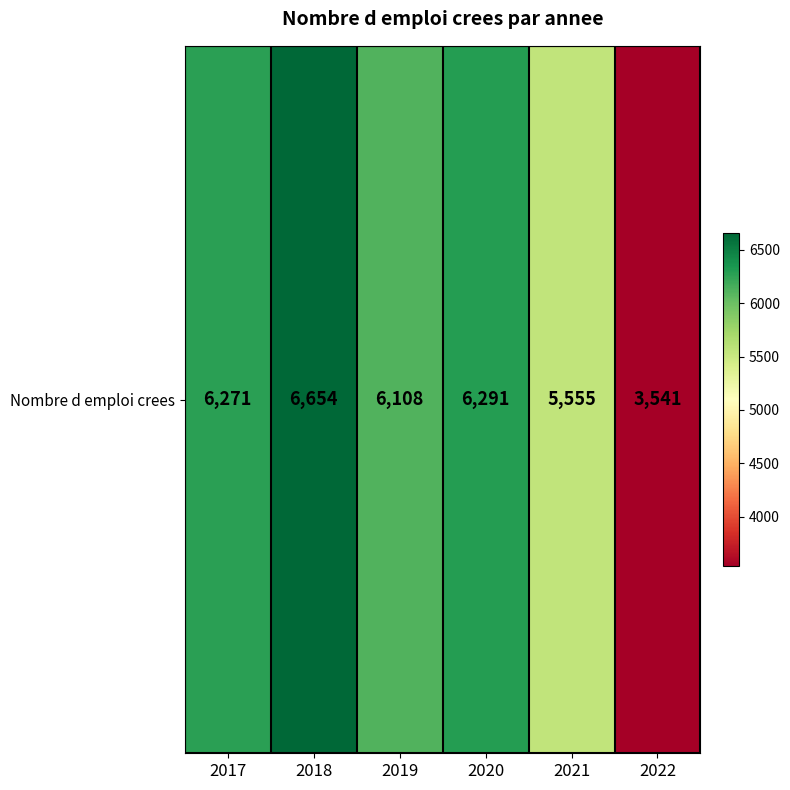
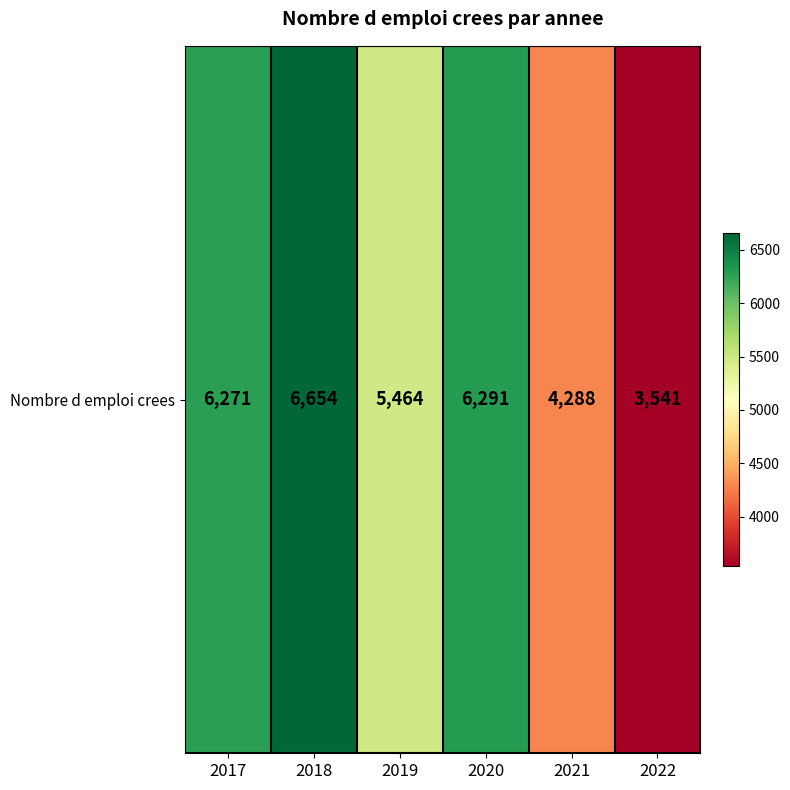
Nombre d emploi crees, 2019: 6,108 -> 5,464
Nombre d emploi crees, 2021: 5,555 -> 4,288
